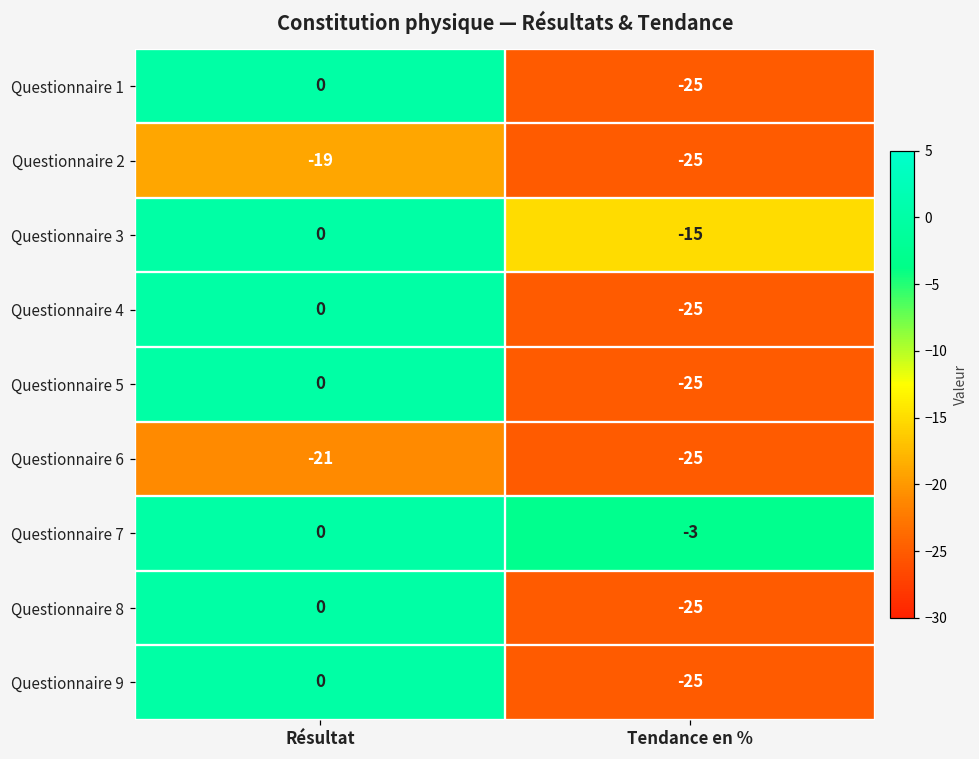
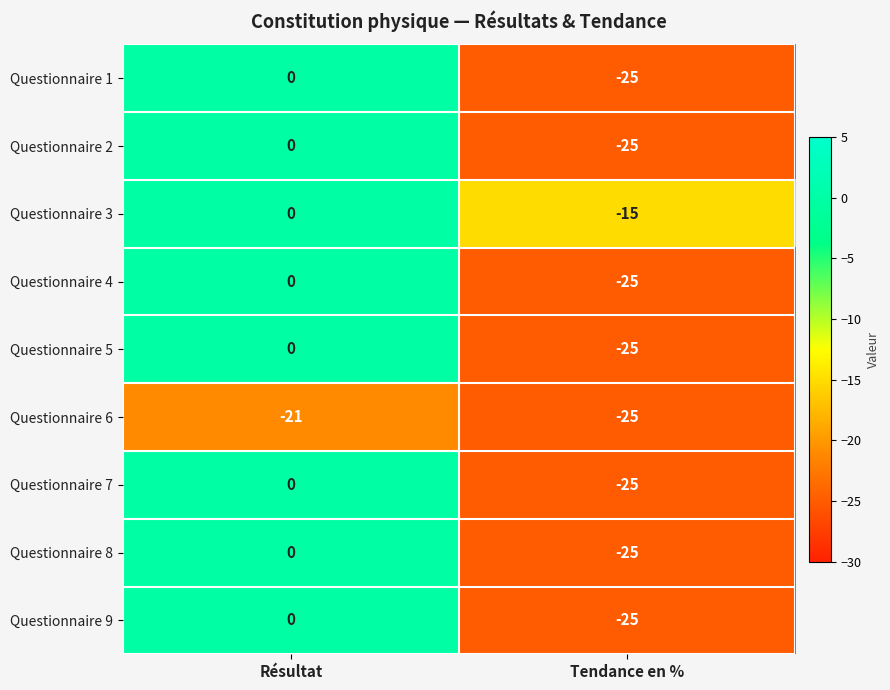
Questionnaire 2, Résultat: -19 -> 0
Questionnaire 7, Tendance en %: -3 -> -25
